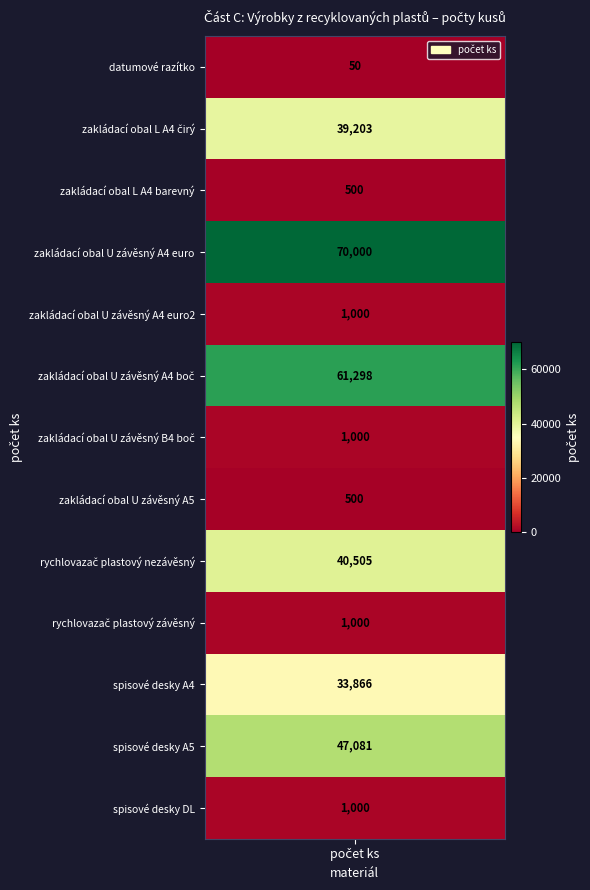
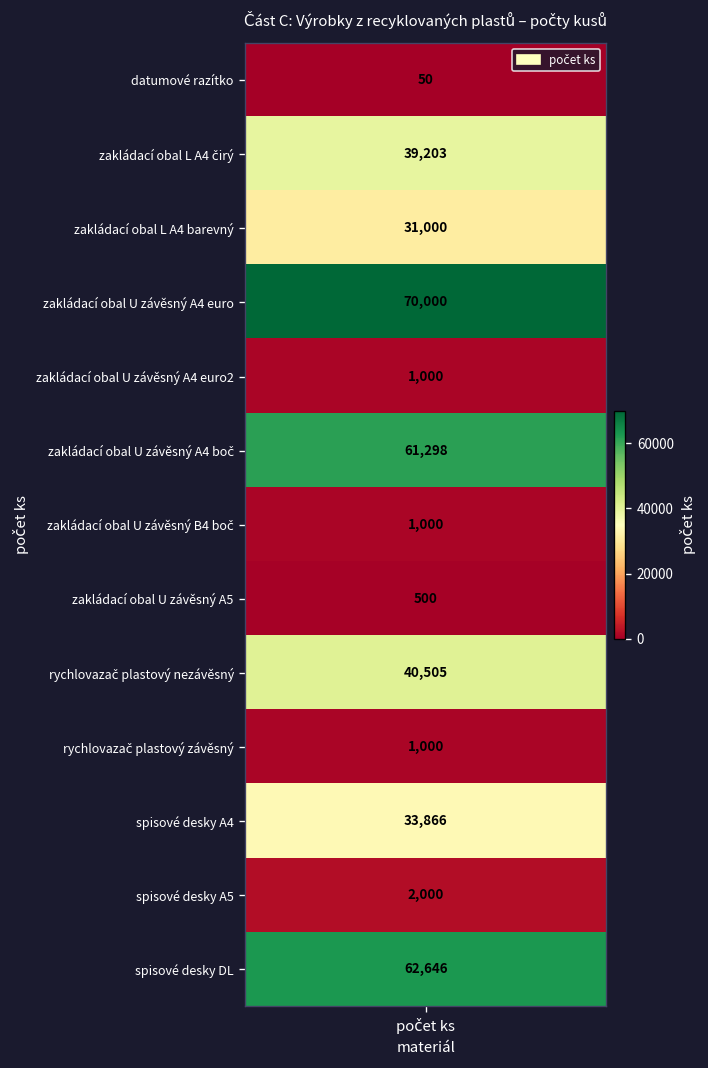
zakládací obal L A4 barevný, počet ks: 500 -> 31,000
spisové desky A5, počet ks: 47,081 -> 2,000
spisové desky DL, počet ks: 1,000 -> 62,646
